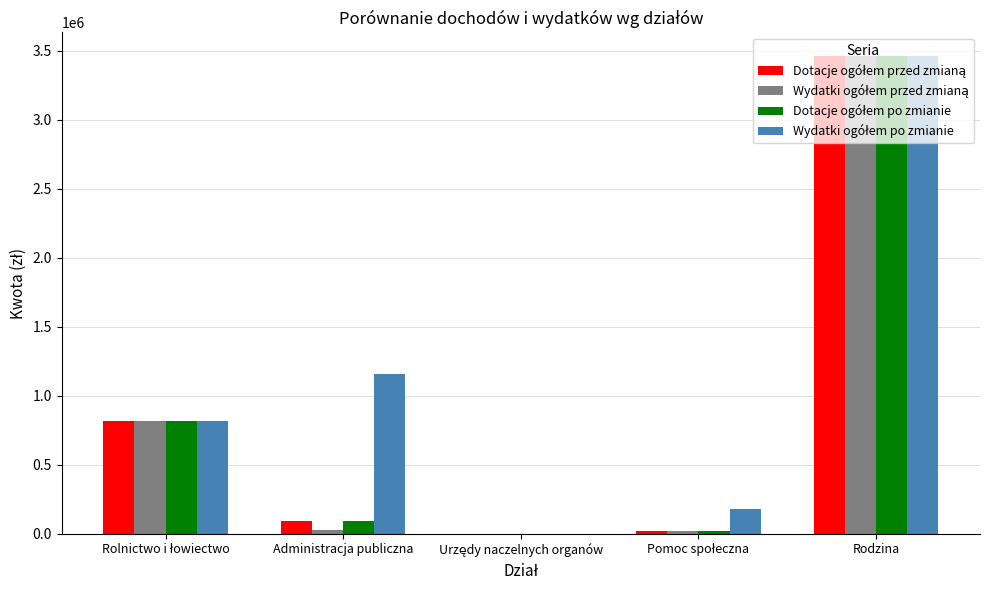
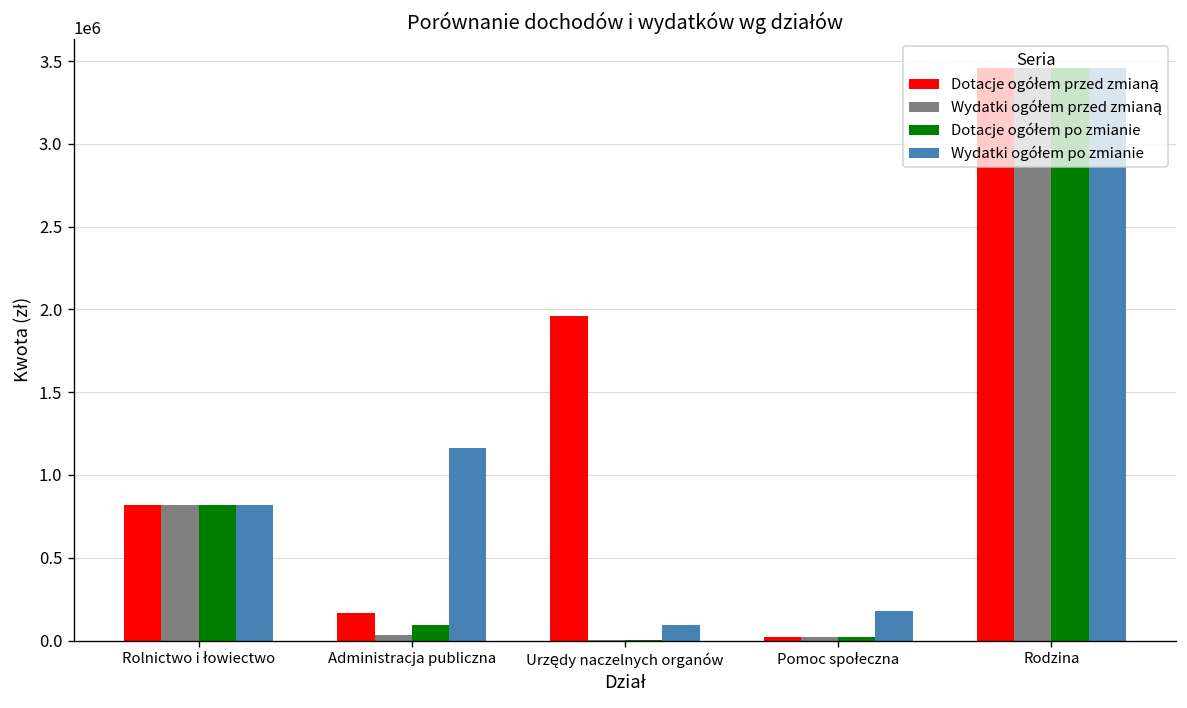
Dotacje ogółem przed zmianą, Administracja publiczna: 90000 -> 160000
Dotacje ogółem przed zmianą, Urzędy naczelnych organów: 0 -> 1960000
Wydatki ogółem po zmianie, Urzędy naczelnych organów: 0 -> 90000
